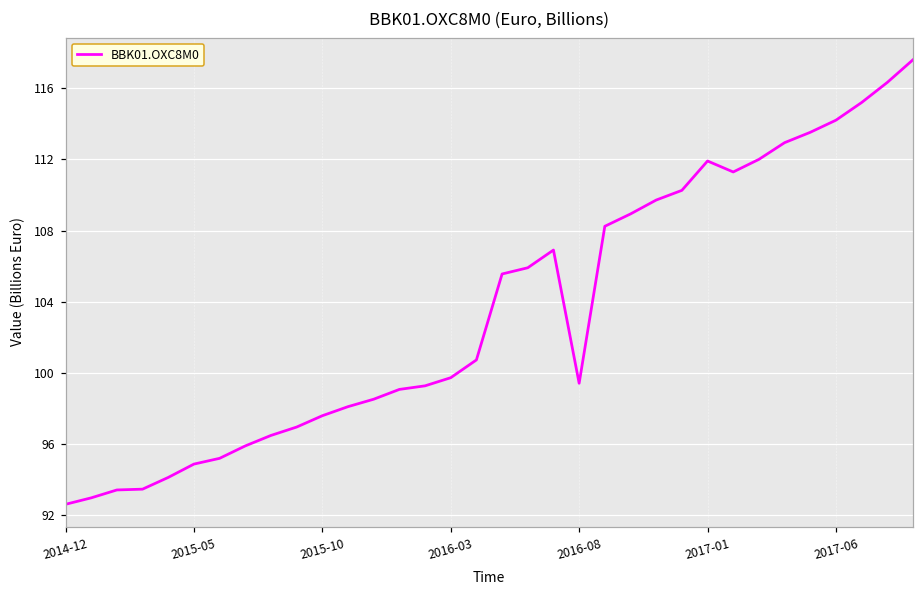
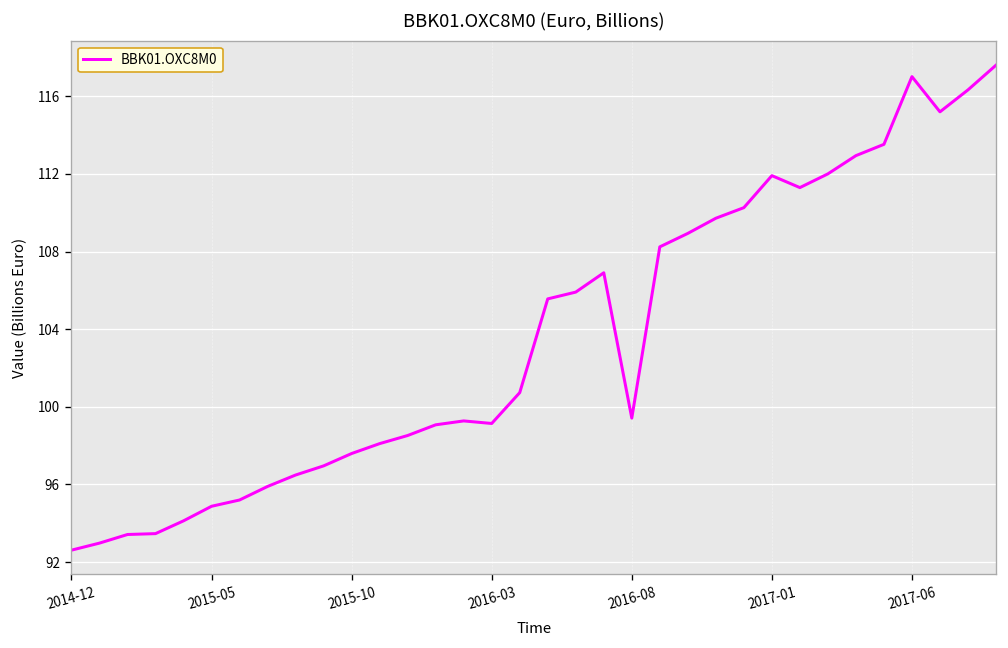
2016-03: 99.7 -> 99.1
2017-06: 114.2 -> 117.0
